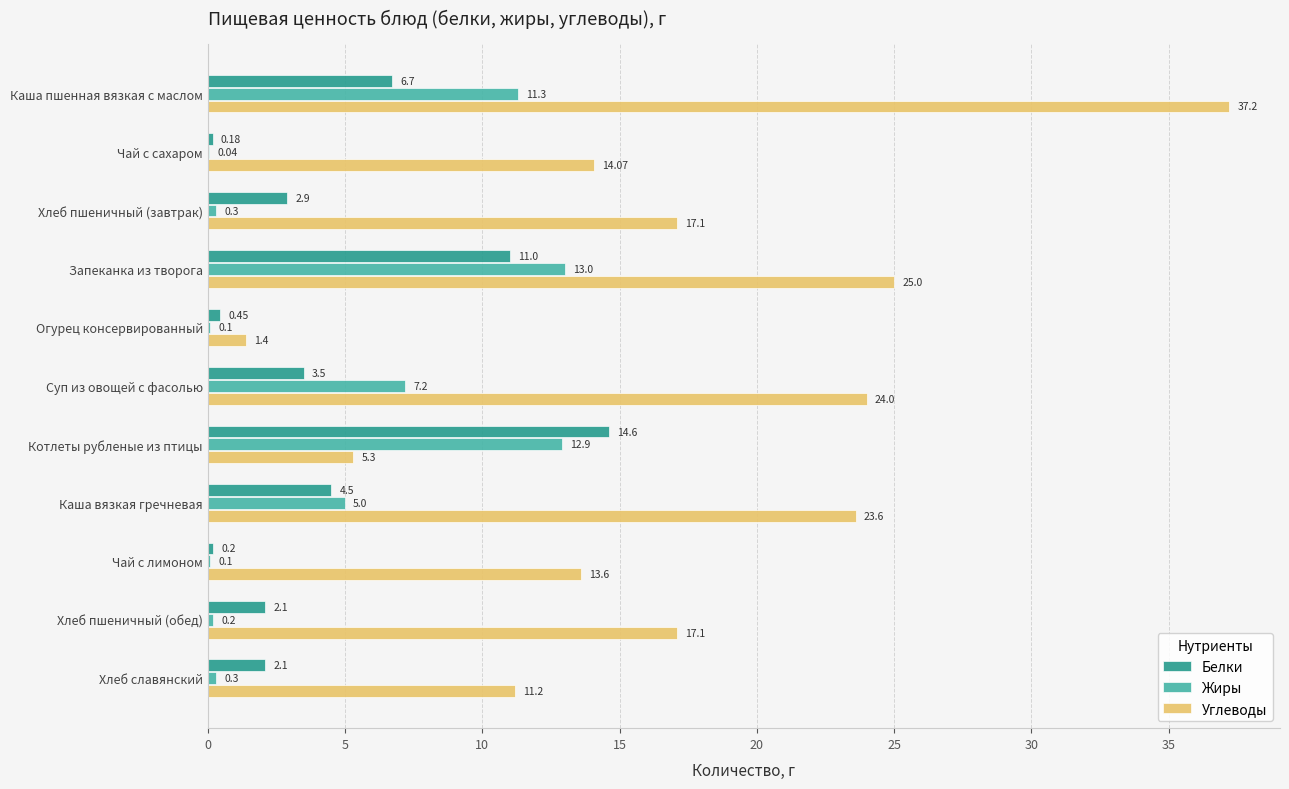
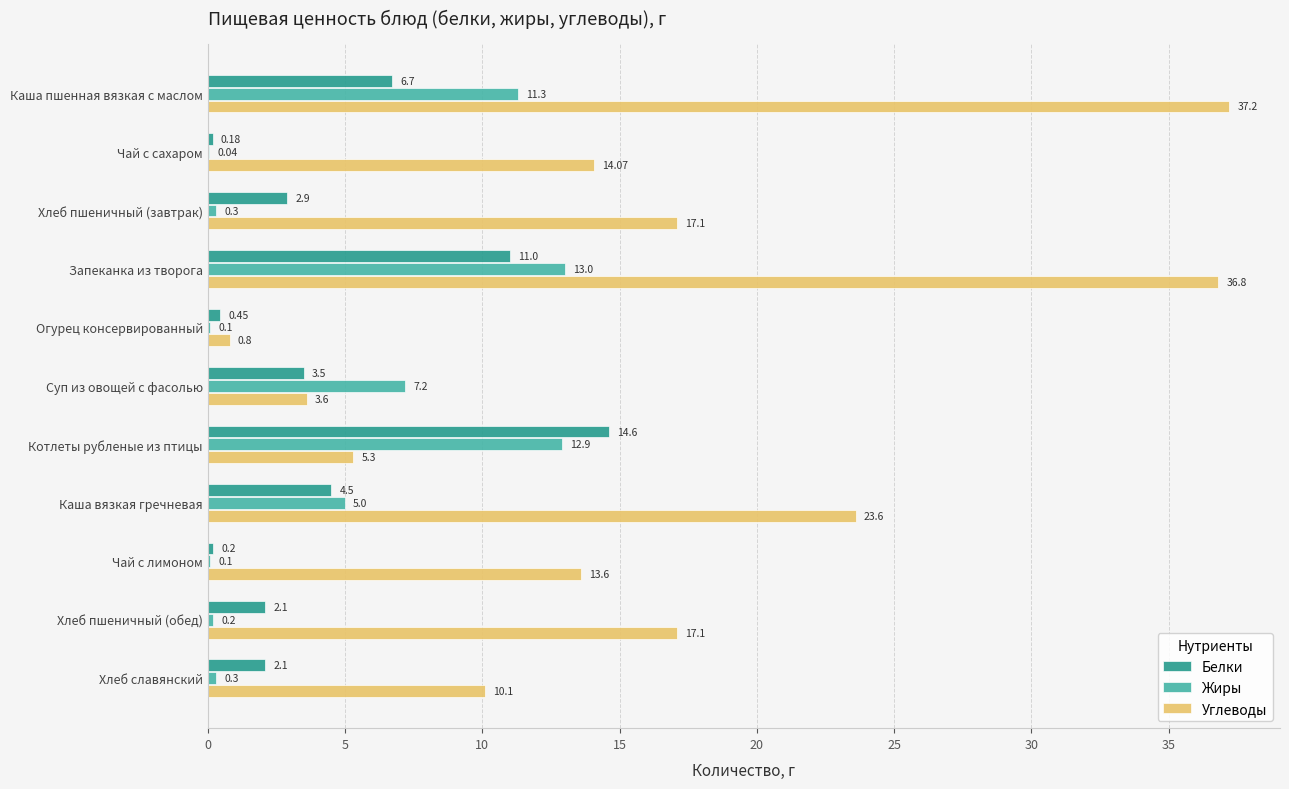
Углеводы, Запеканка из творога: 25.0 -> 36.8
Углеводы, Огурец консервированный: 1.4 -> 0.8
Углеводы, Суп из овощей с фасолью: 24.0 -> 3.6
Углеводы, Хлеб славянский: 11.2 -> 10.1
